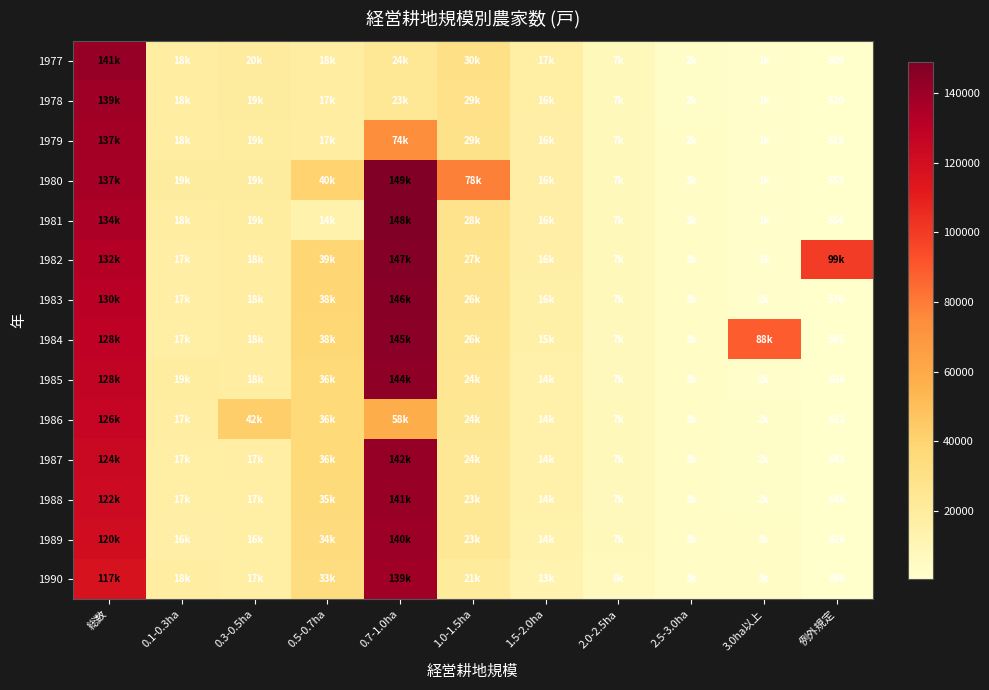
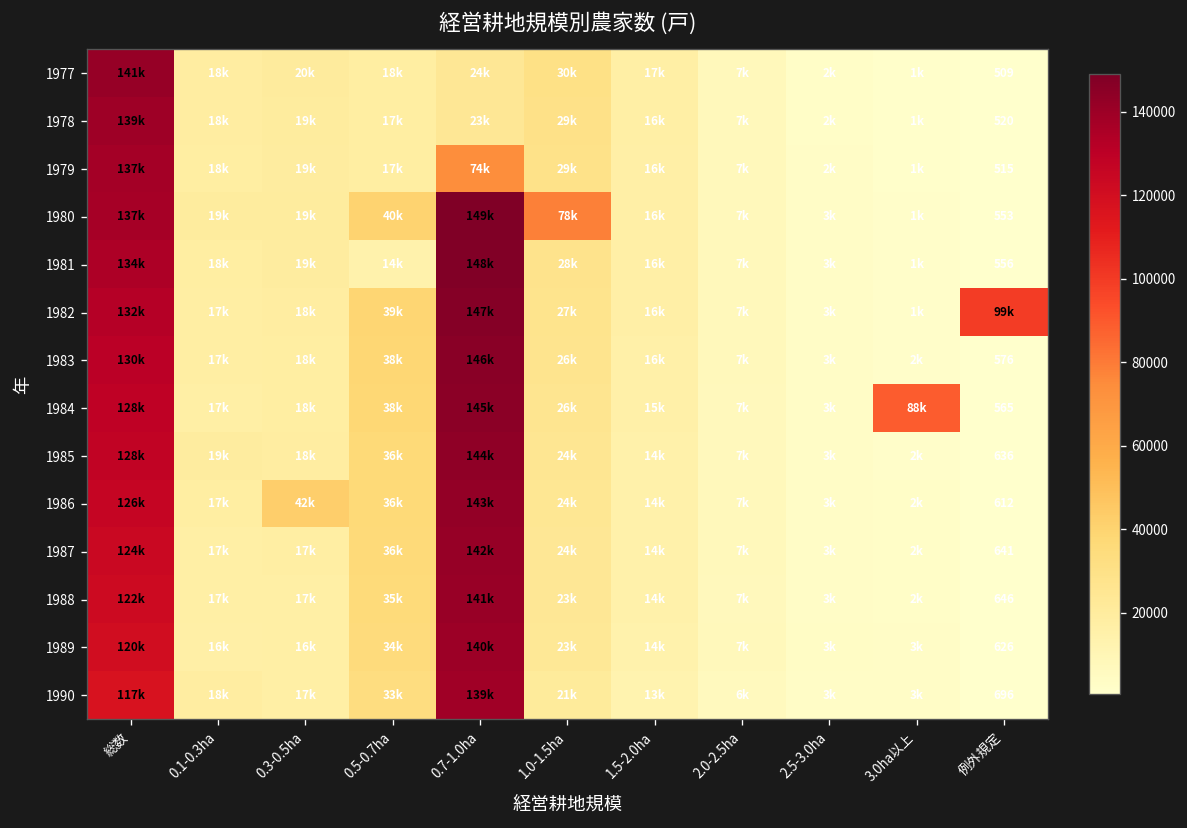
1986, 0.7-1.0ha: 58k -> 143k
